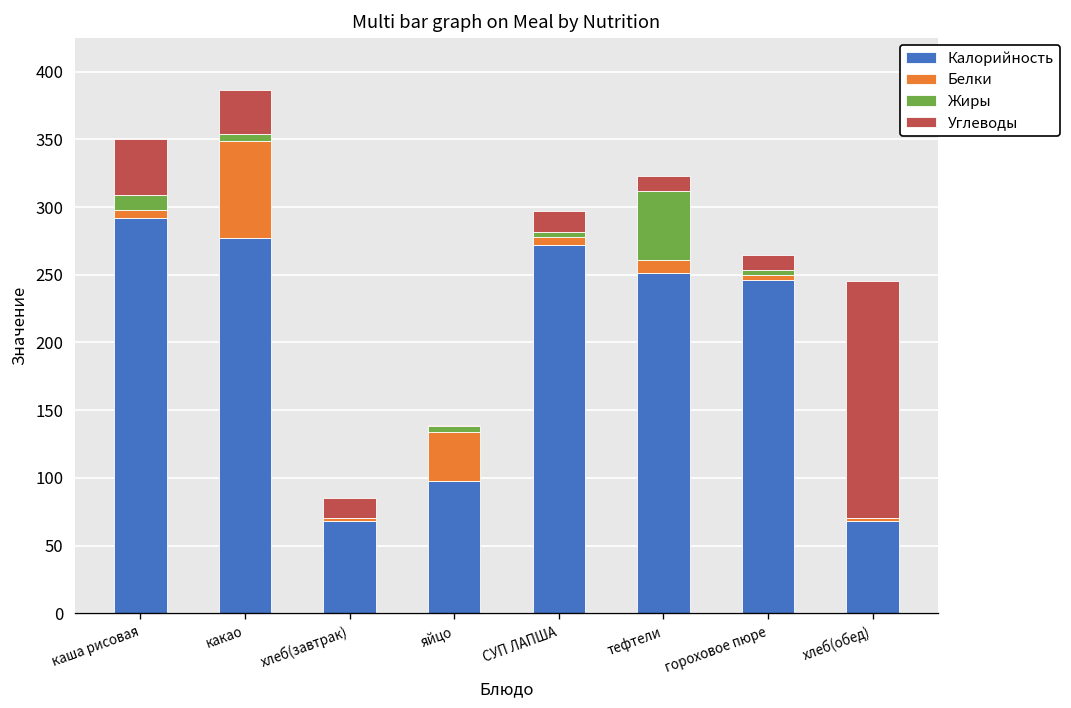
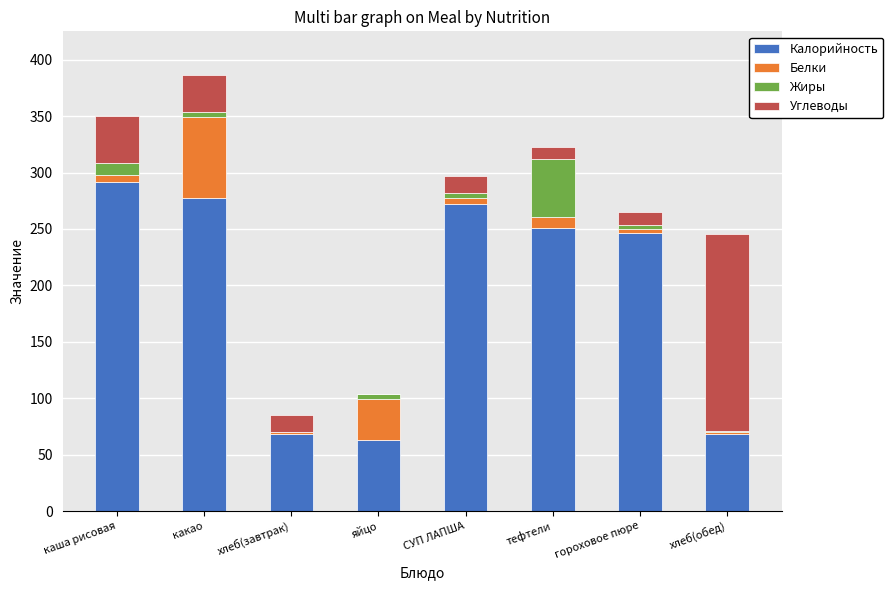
Калорийность, яйцо: 98 -> 63
